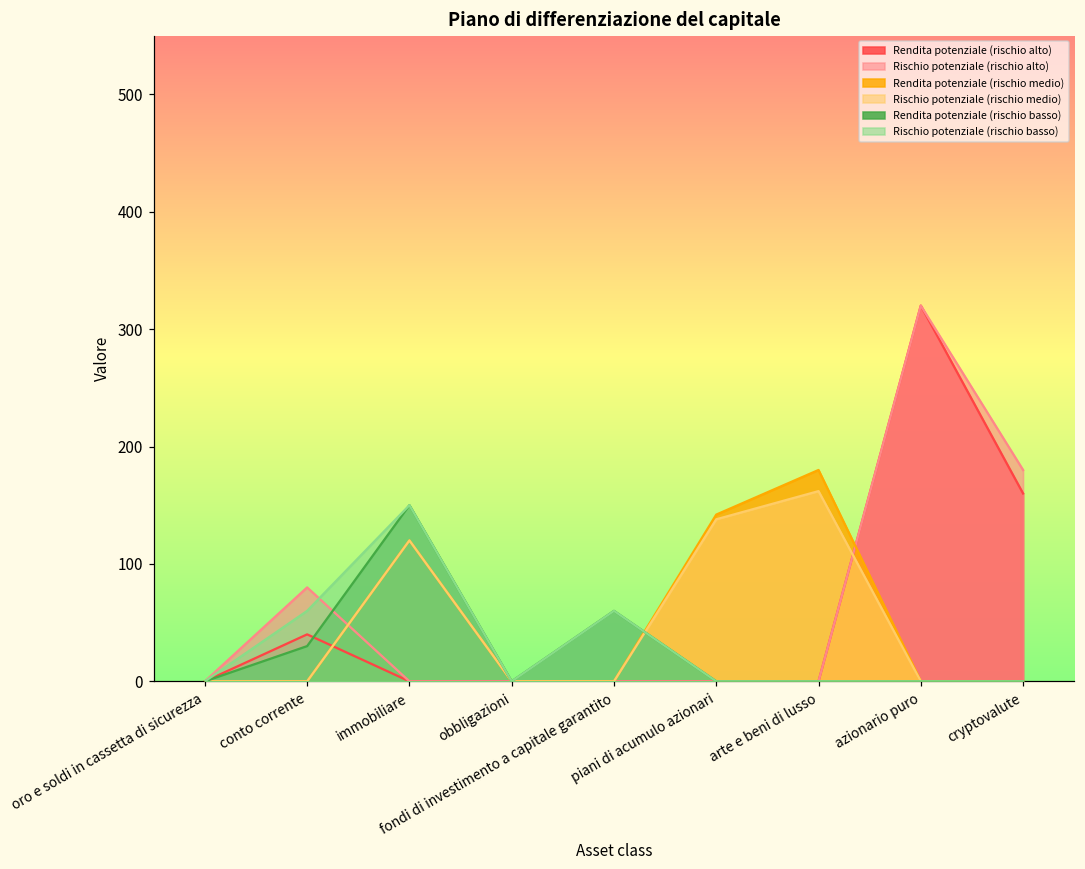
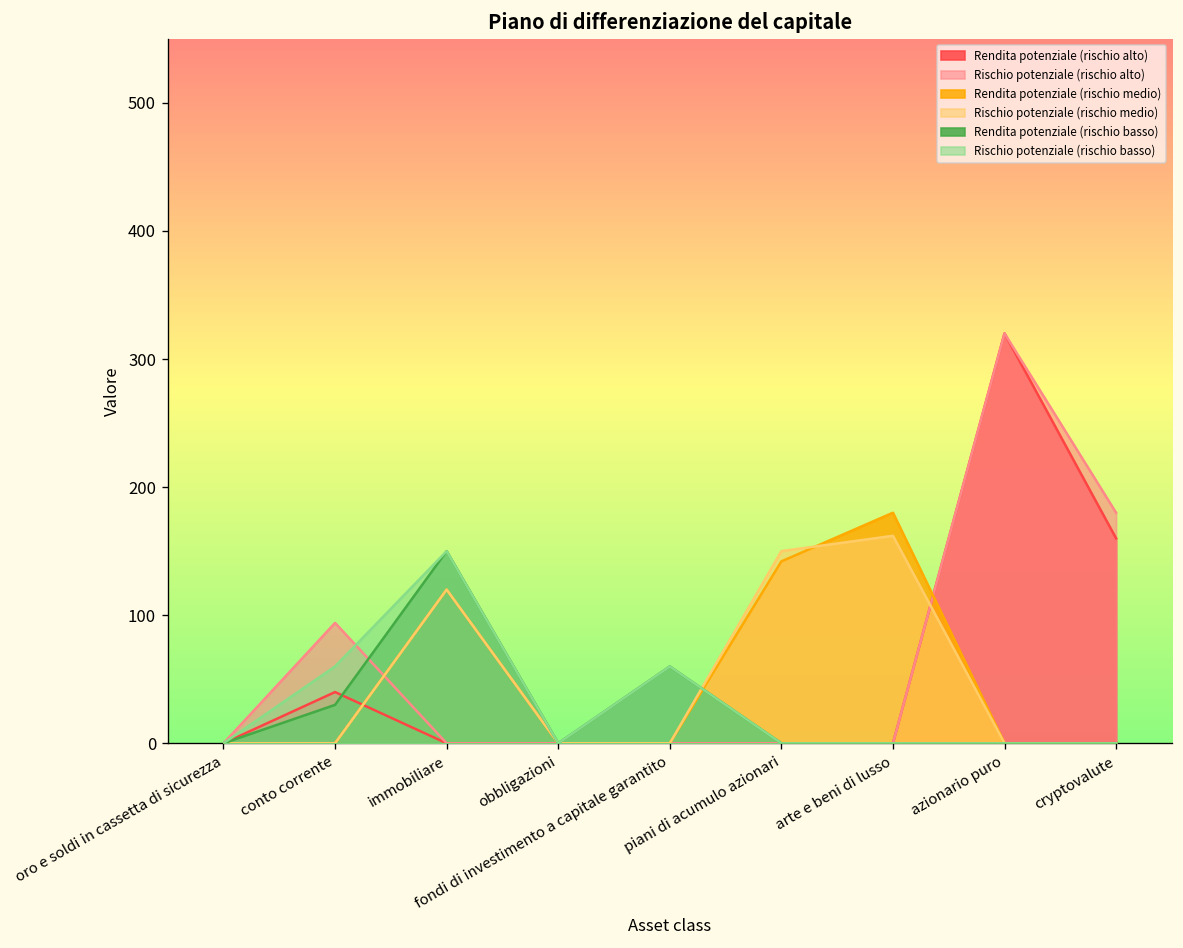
Rischio potenziale (rischio alto), conto corrente: 80 -> 94
Rischio potenziale (rischio medio), piani di acumulo azionari: 138 -> 150
